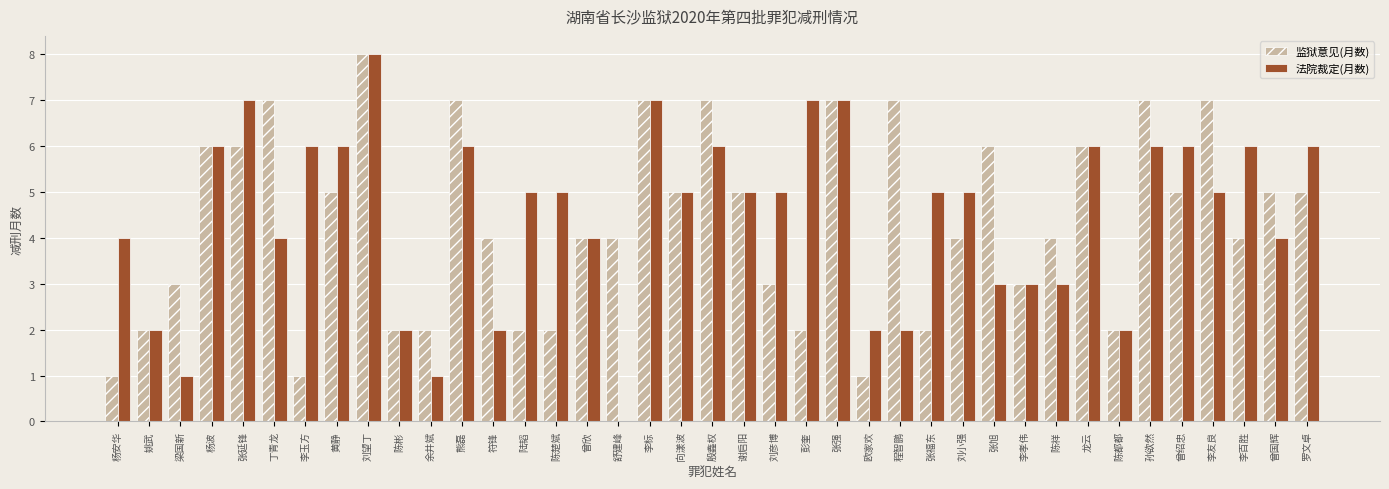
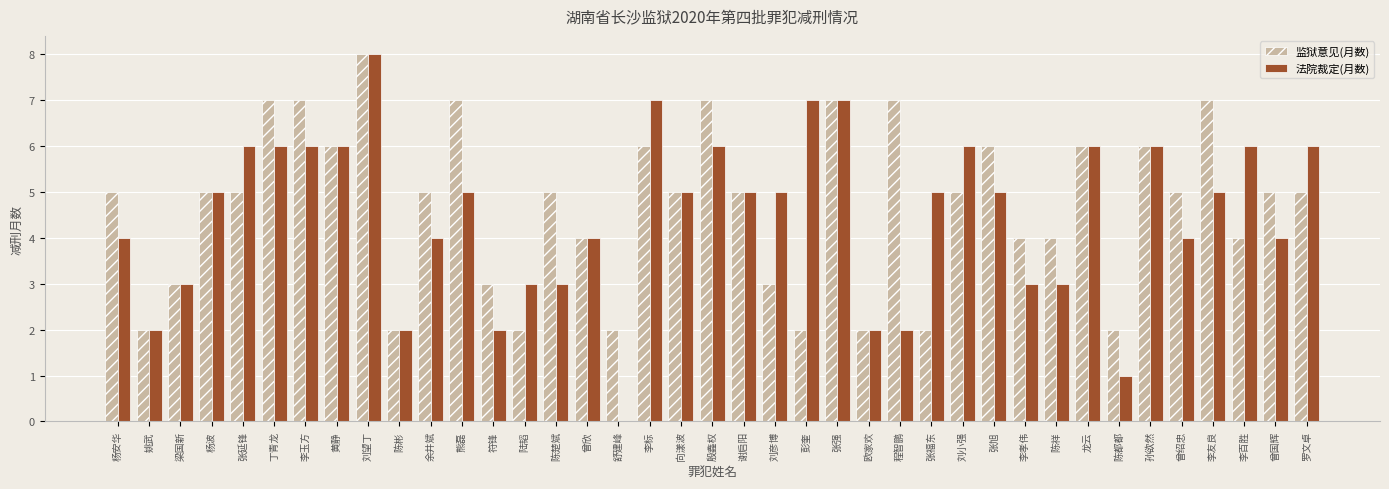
监狱意见(月数), 杨安华: 1 -> 5
法院裁定(月数), 梁国新: 1 -> 3
监狱意见(月数), 杨波: 6 -> 5
法院裁定(月数), 杨波: 6 -> 5
监狱意见(月数), 张延锋: 6 -> 5
法院裁定(月数), 张延锋: 7 -> 6
法院裁定(月数), 丁青龙: 4 -> 6
监狱意见(月数), 李玉方: 1 -> 7
监狱意见(月数), 黄静: 5 -> 6
监狱意见(月数), 余井斌: 2 -> 5
法院裁定(月数), 余井斌: 1 -> 4
法院裁定(月数), 熊磊: 6 -> 5
监狱意见(月数), 符锋: 4 -> 3
法院裁定(月数), 陆韬: 5 -> 3
监狱意见(月数), 陈楚斌: 2 -> 5
法院裁定(月数), 陈楚斌: 5 -> 3
监狱意见(月数), 舒建峰: 4 -> 2
监狱意见(月数), 李标: 7 -> 6
监狱意见(月数), 欧家欢: 1 -> 2
监狱意见(月数), 刘小强: 4 -> 5
法院裁定(月数), 刘小强: 5 -> 6
法院裁定(月数), 张旭: 3 -> 5
监狱意见(月数), 李孝伟: 3 -> 4
法院裁定(月数), 陈都都: 2 -> 1
监狱意见(月数), 孙欲然: 7 -> 6
法院裁定(月数), 曾绍忠: 6 -> 4
